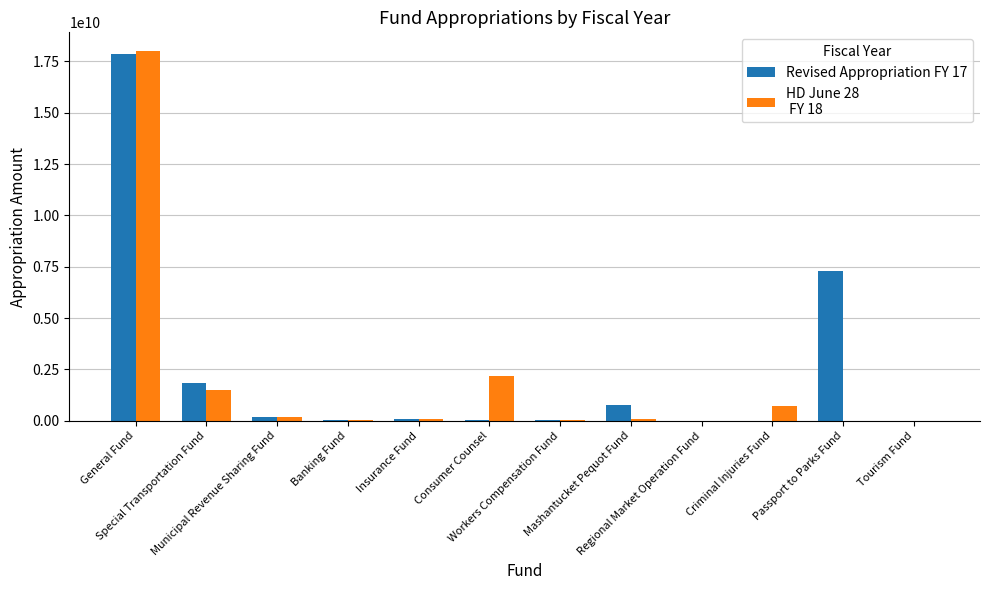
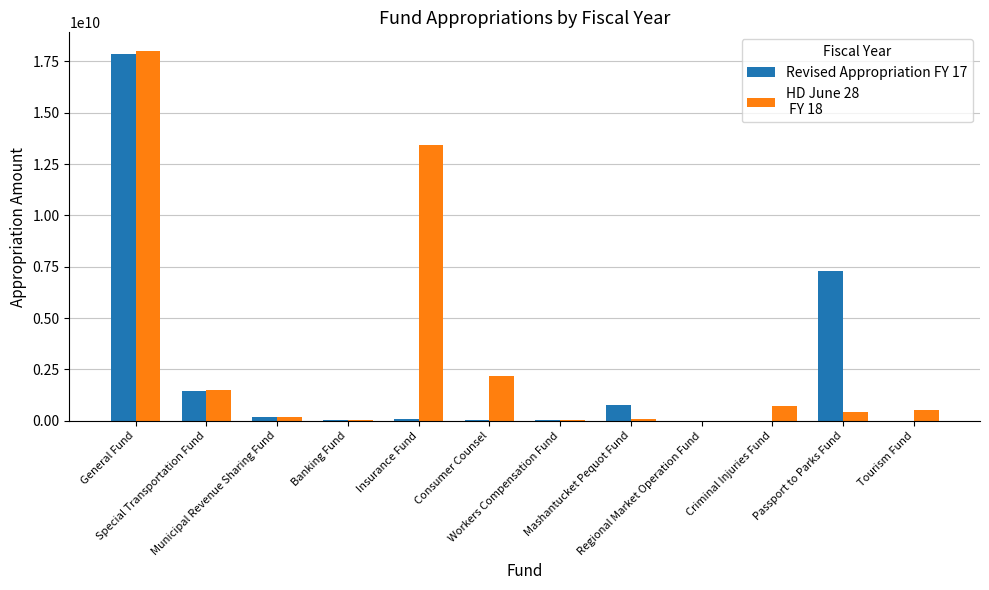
Revised Appropriation FY 17, Special Transportation Fund: 1900000000 -> 1500000000
HD June 28 FY 18, Insurance Fund: 100000000 -> 13400000000
HD June 28 FY 18, Passport to Parks Fund: 0 -> 400000000
HD June 28 FY 18, Tourism Fund: 0 -> 500000000
